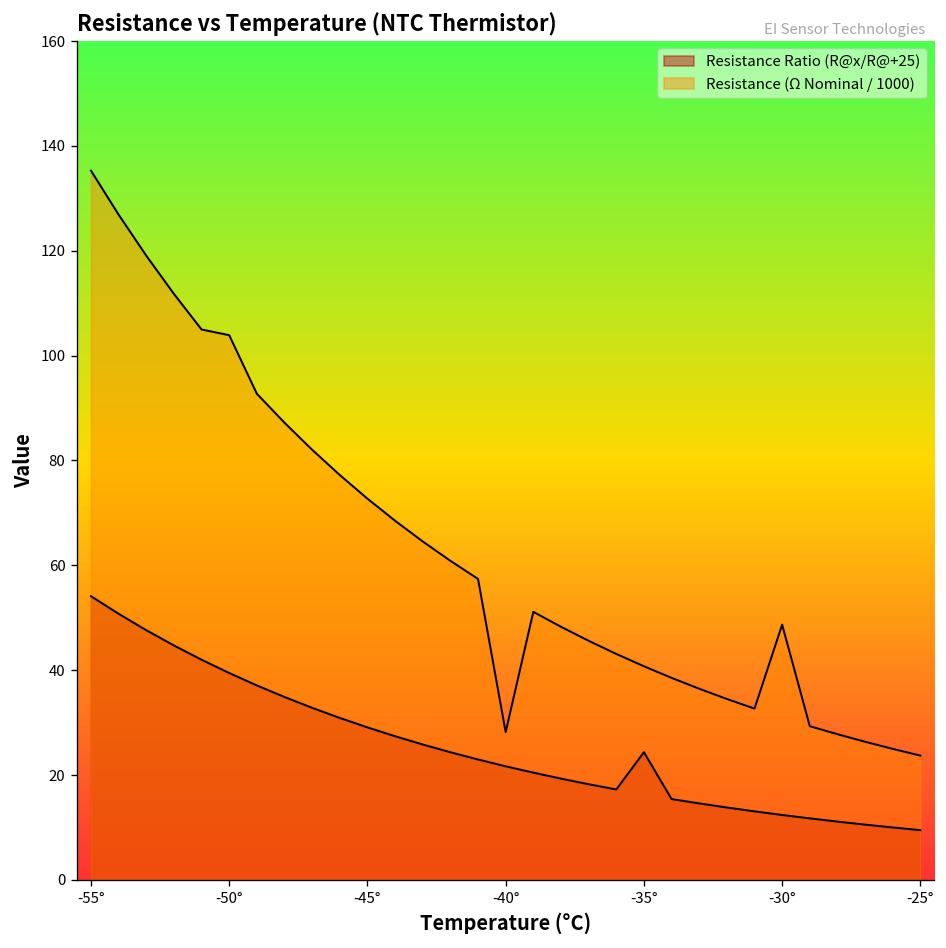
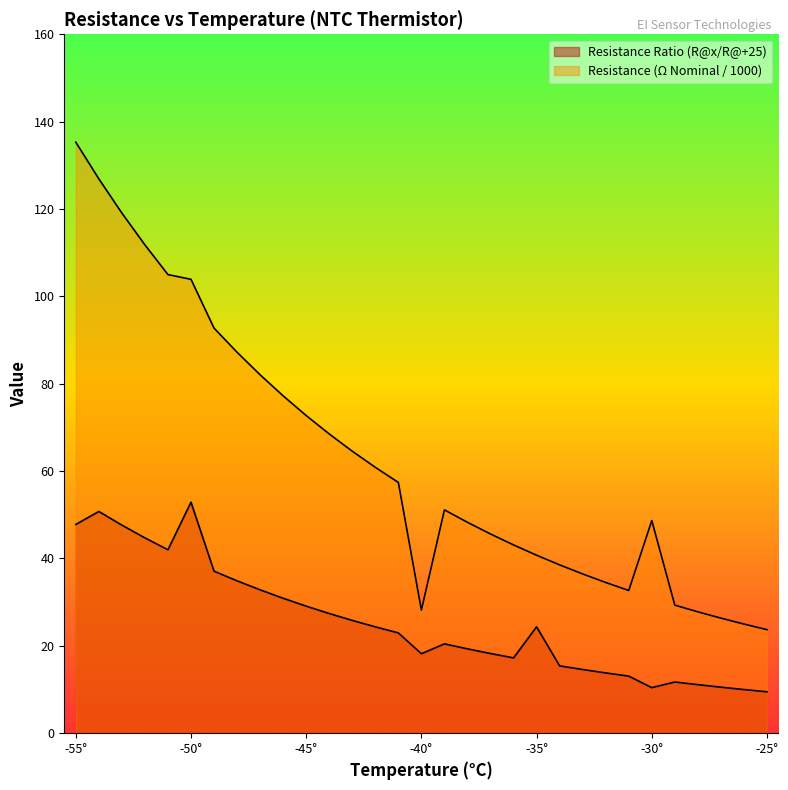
Resistance Ratio (R@x/R@+25), -55°: 54 -> 48
Resistance Ratio (R@x/R@+25), -50°: 39 -> 53
Resistance Ratio (R@x/R@+25), -40°: 22 -> 18
Resistance Ratio (R@x/R@+25), -30°: 12 -> 10
